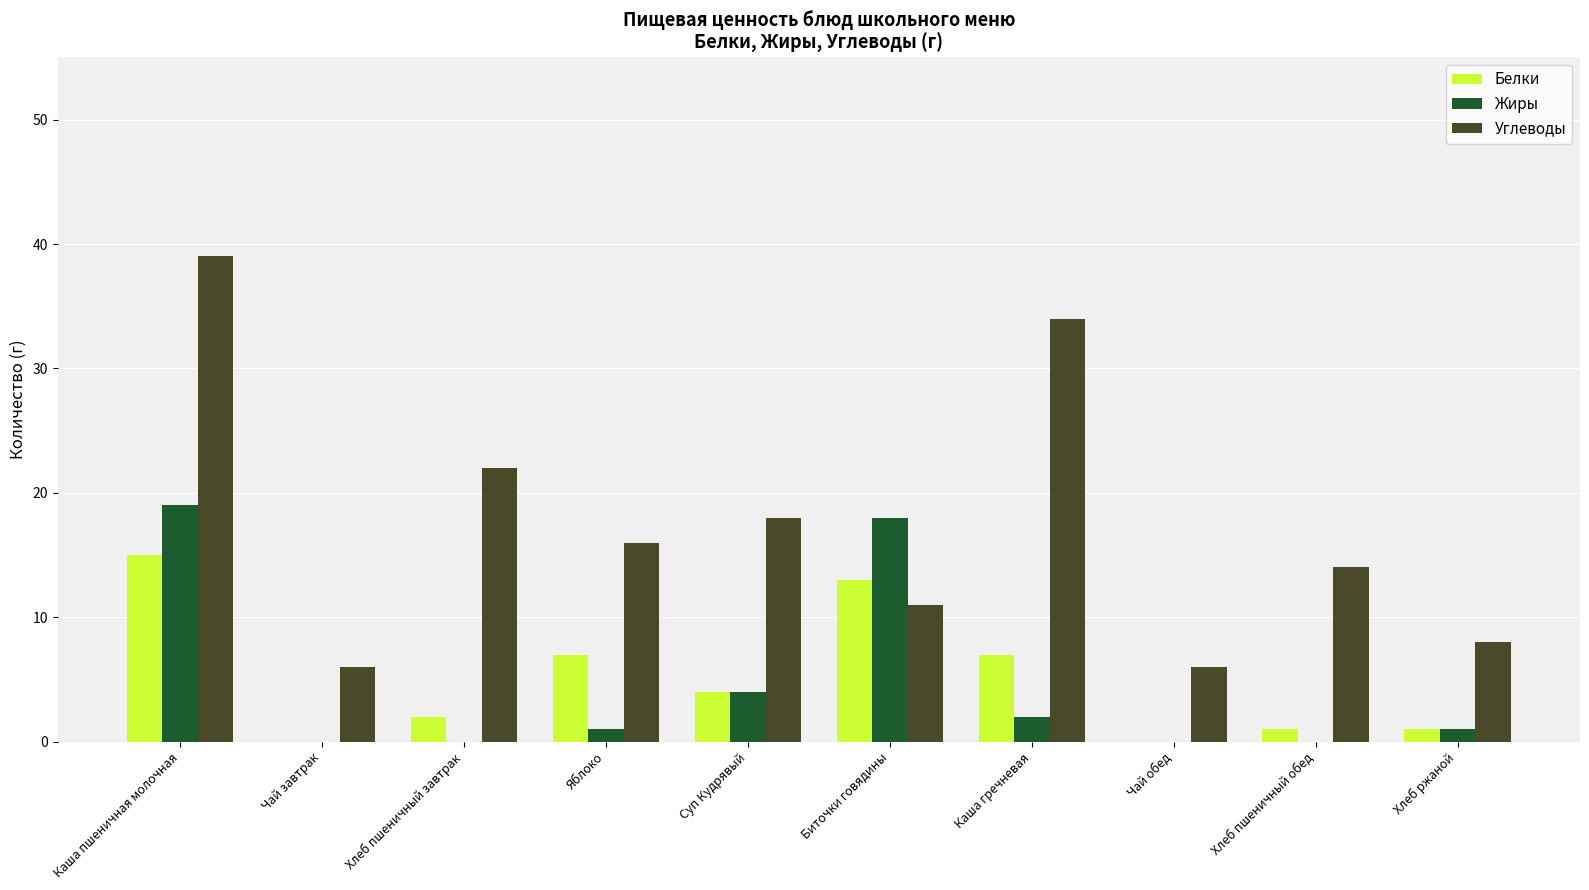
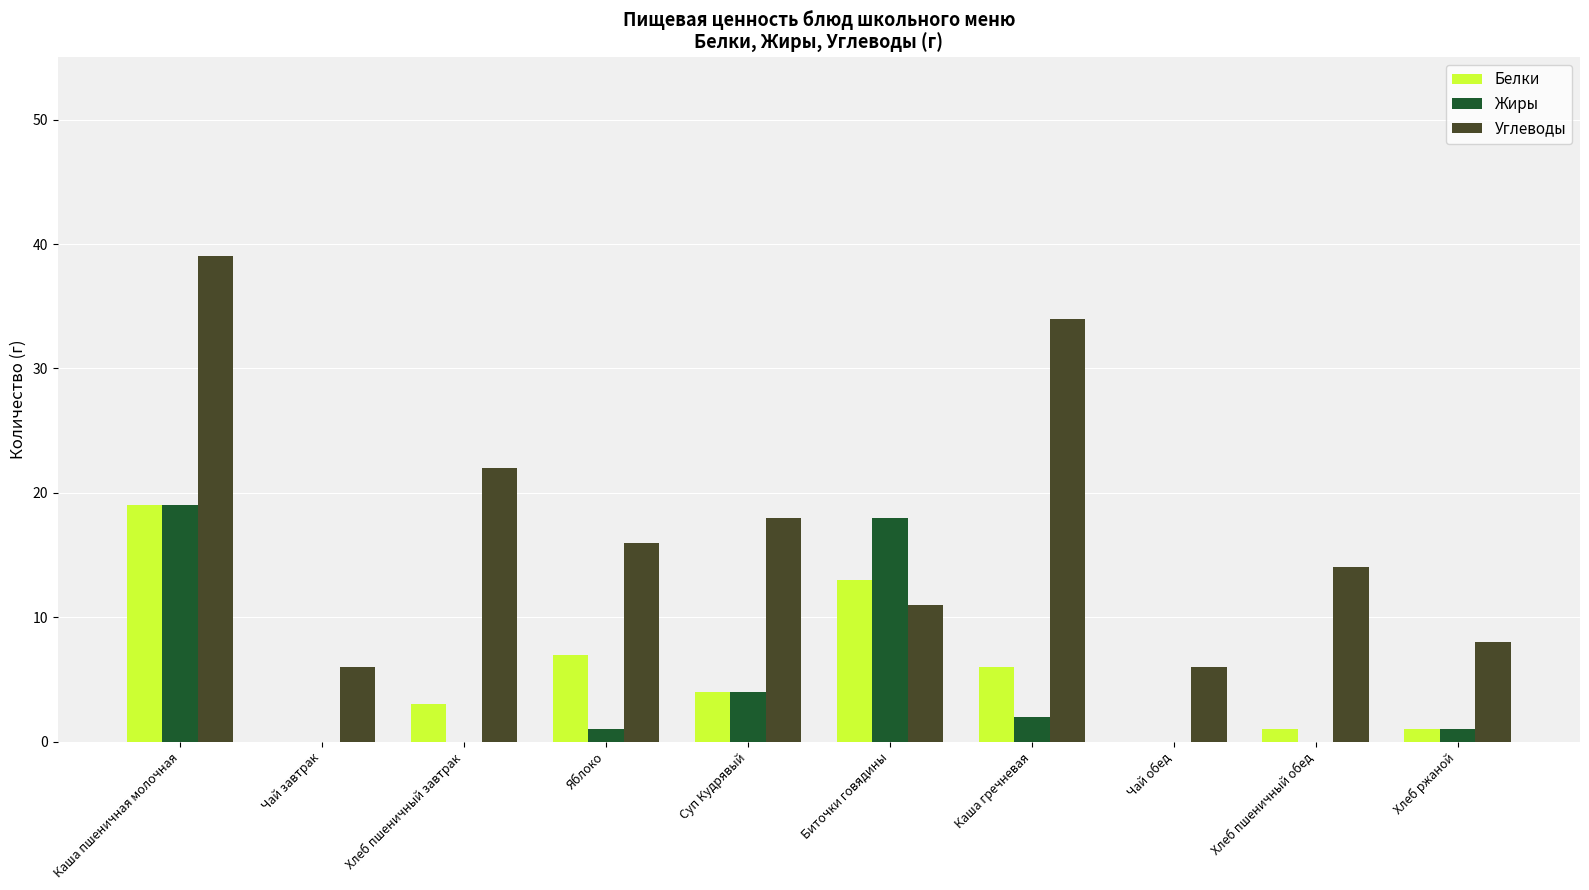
Белки, Каша пшеничная молочная: 15 -> 19
Белки, Хлеб пшеничный завтрак: 2 -> 3
Белки, Каша гречневая: 7 -> 6
